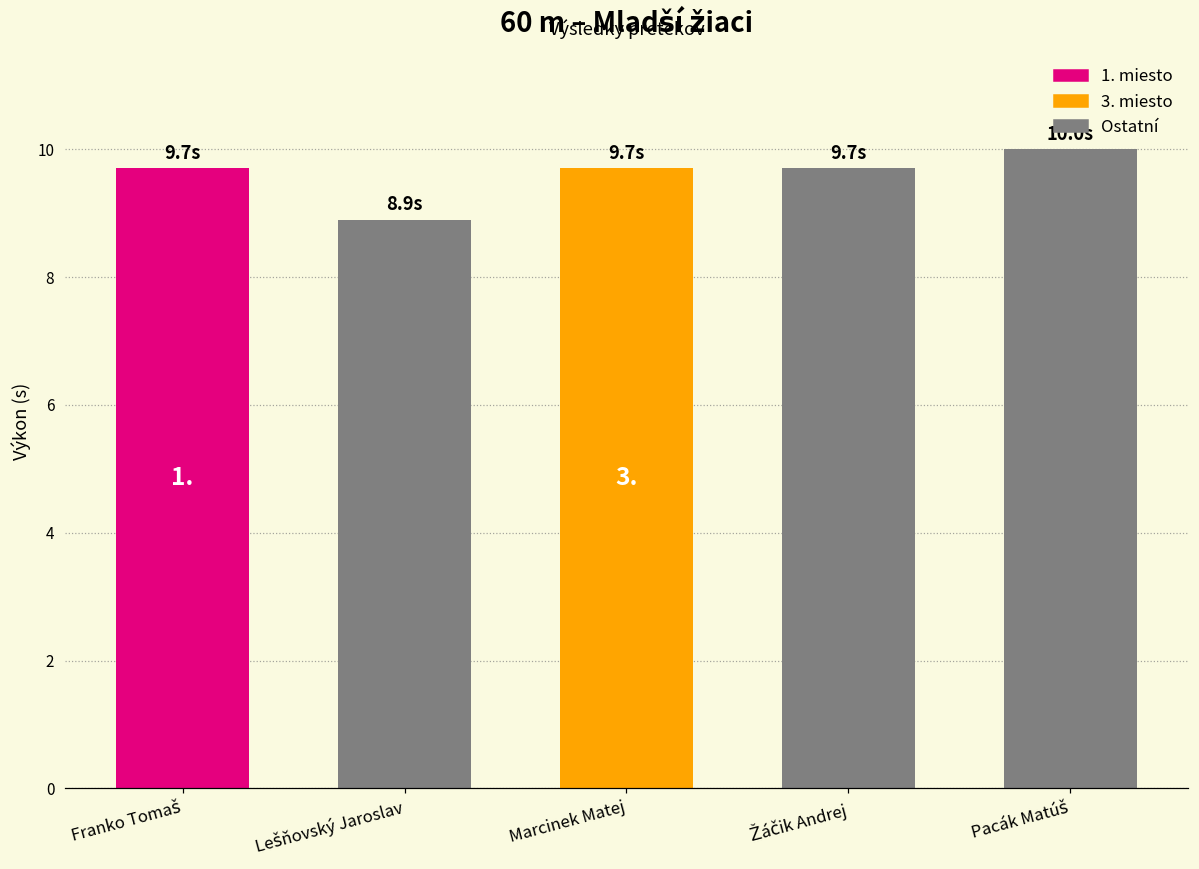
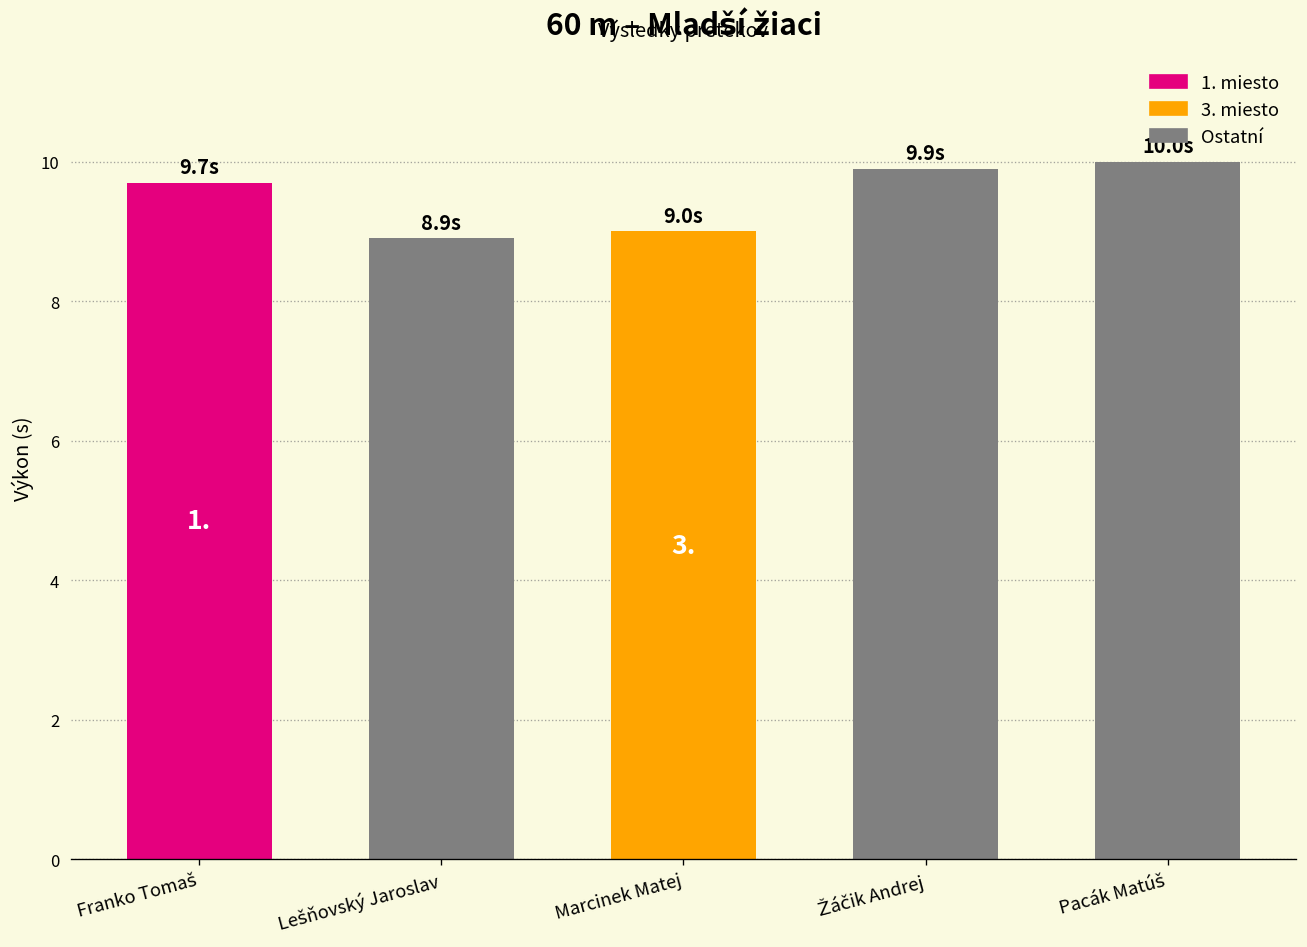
Marcinek Matej: 9.7s -> 9.0s
Žáčik Andrej: 9.7s -> 9.9s
